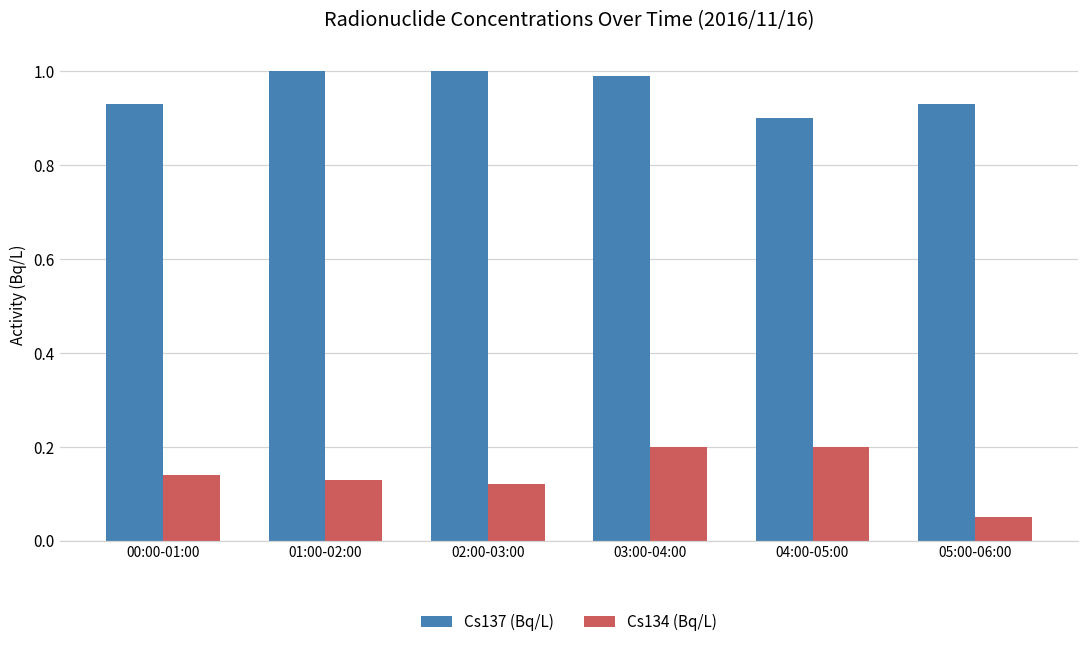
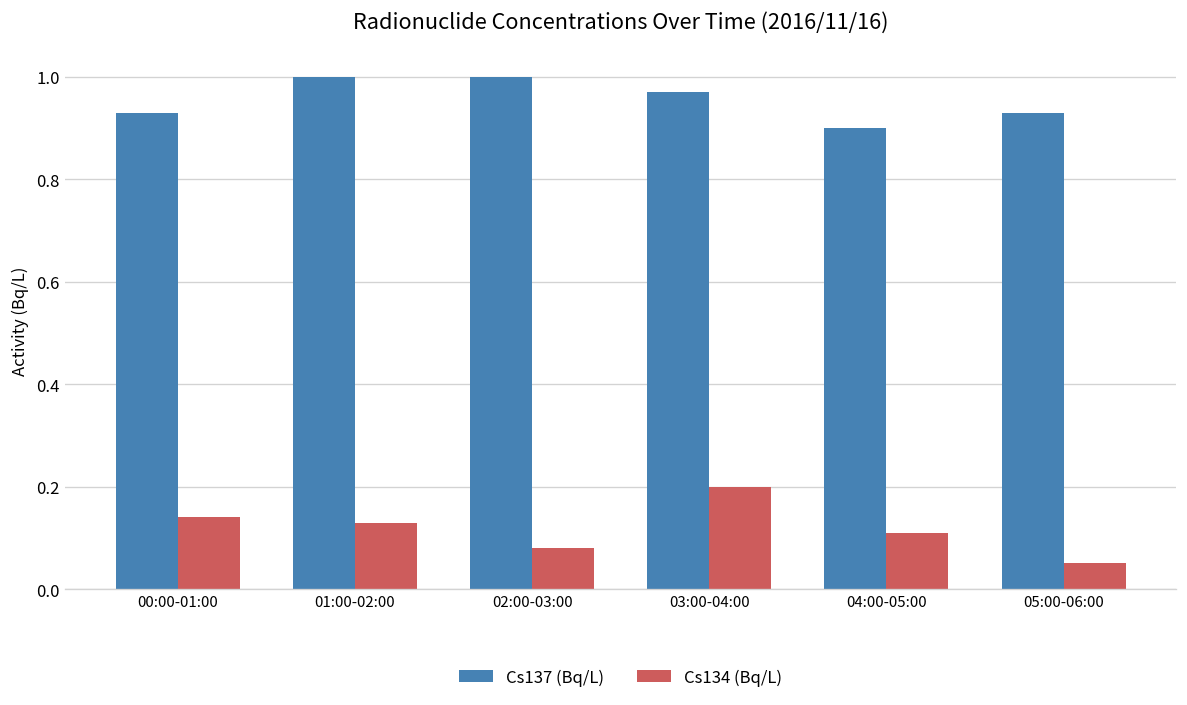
Cs134 (Bq/L), 02:00-03:00: 0.12 -> 0.08
Cs137 (Bq/L), 03:00-04:00: 0.99 -> 0.97
Cs134 (Bq/L), 04:00-05:00: 0.20 -> 0.11
